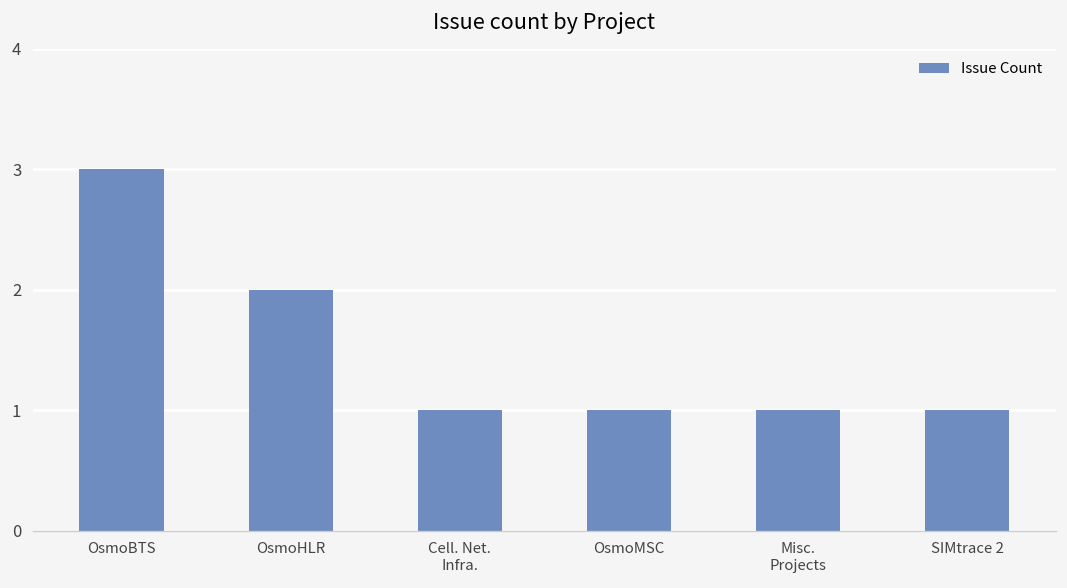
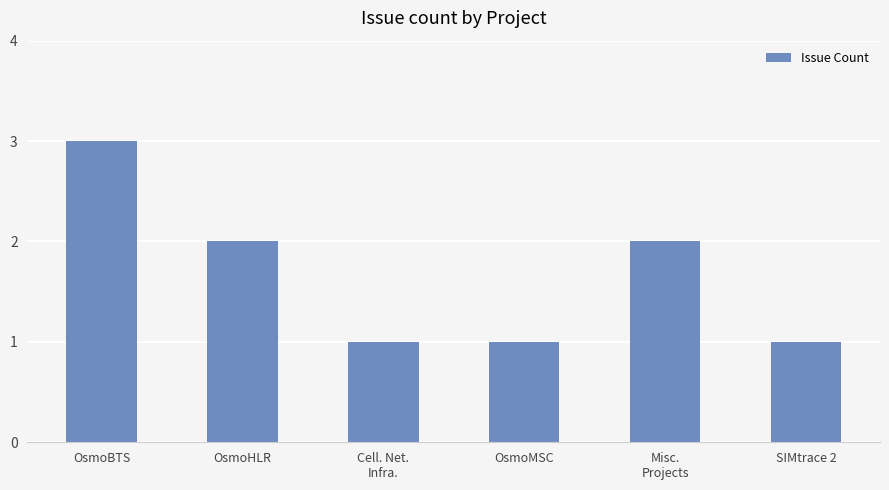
Misc. Projects: 1 -> 2
